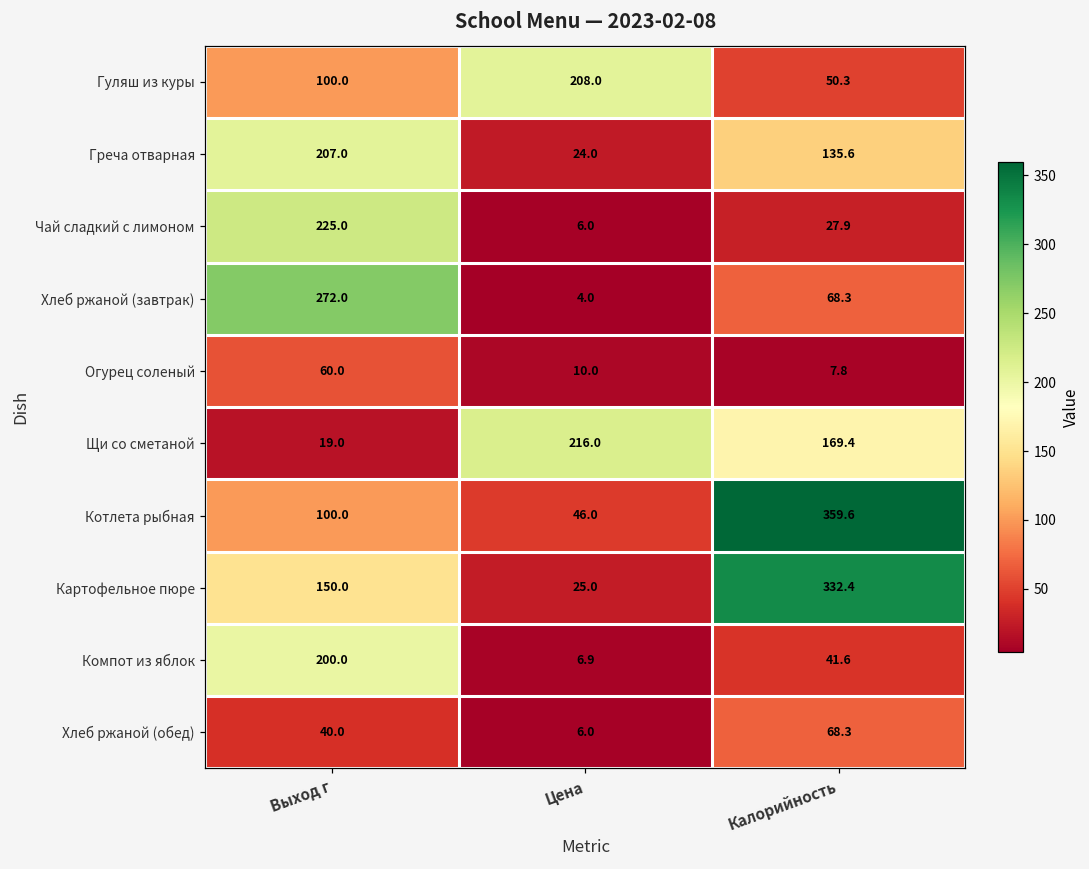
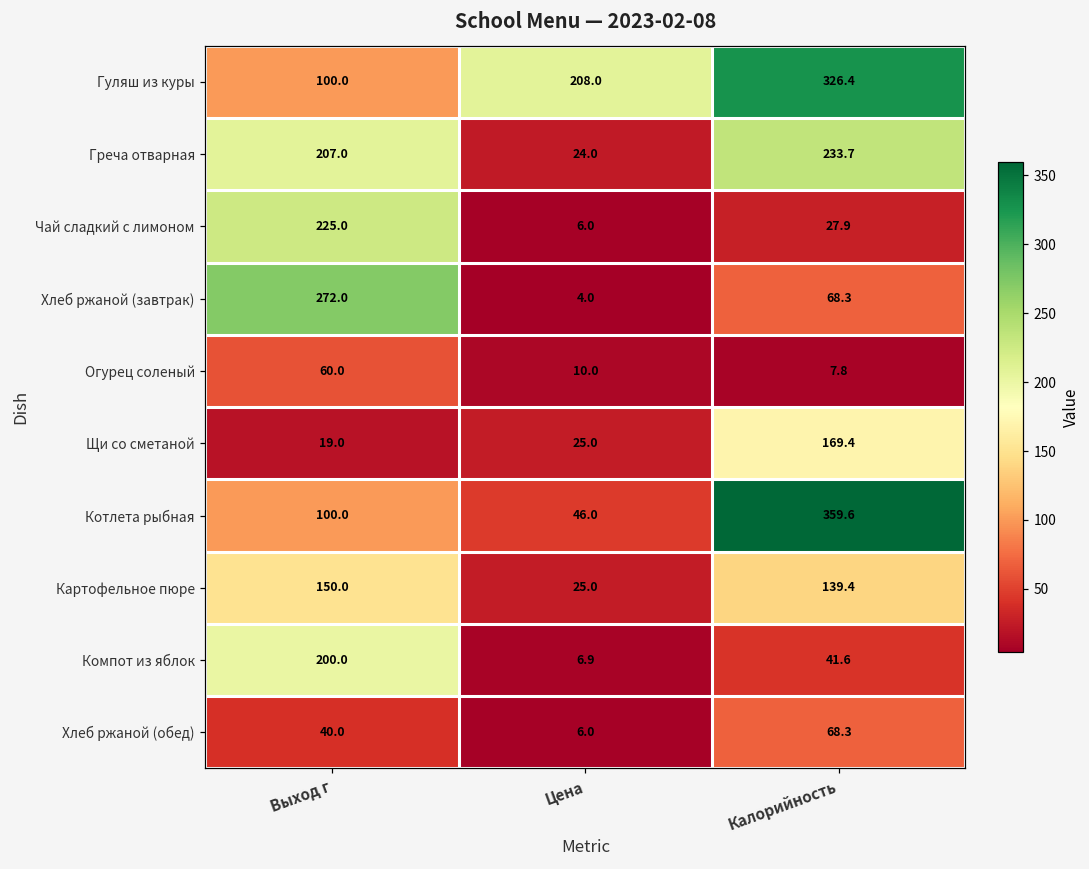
Гуляш из куры, Калорийность: 50.3 -> 326.4
Греча отварная, Калорийность: 135.6 -> 233.7
Щи со сметаной, Цена: 216.0 -> 25.0
Картофельное пюре, Калорийность: 332.4 -> 139.4
